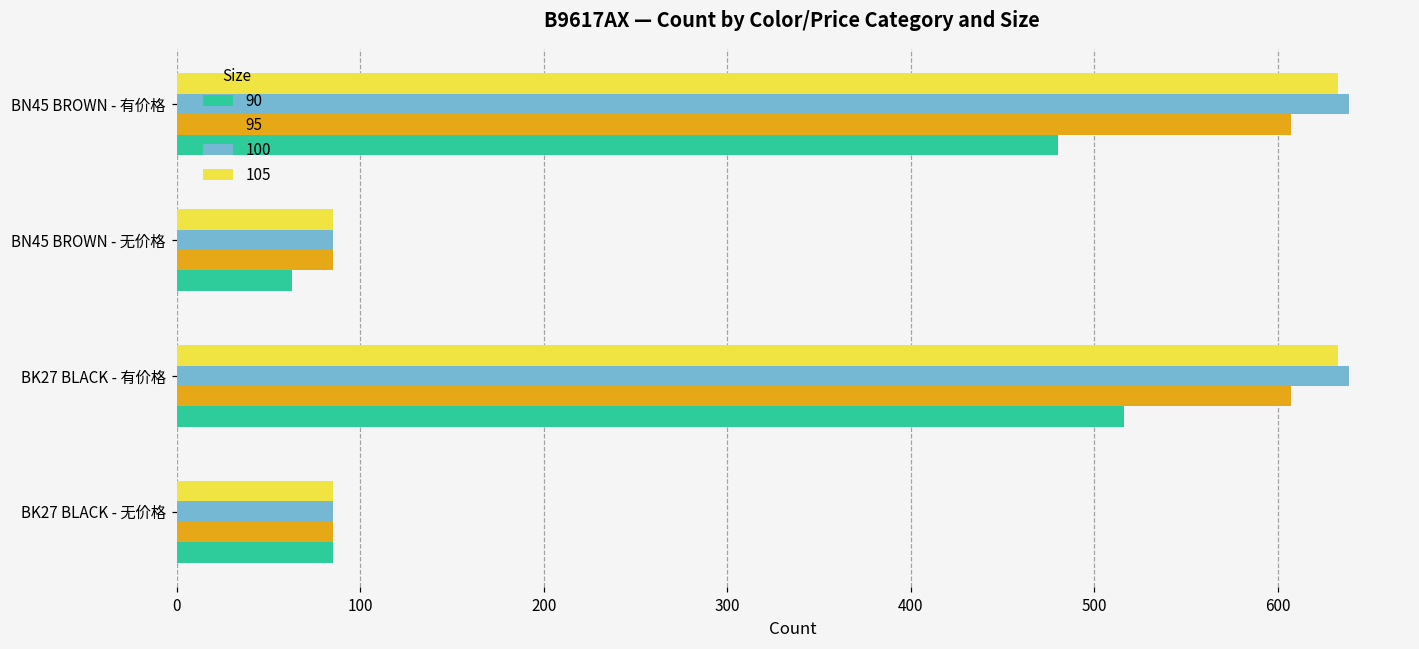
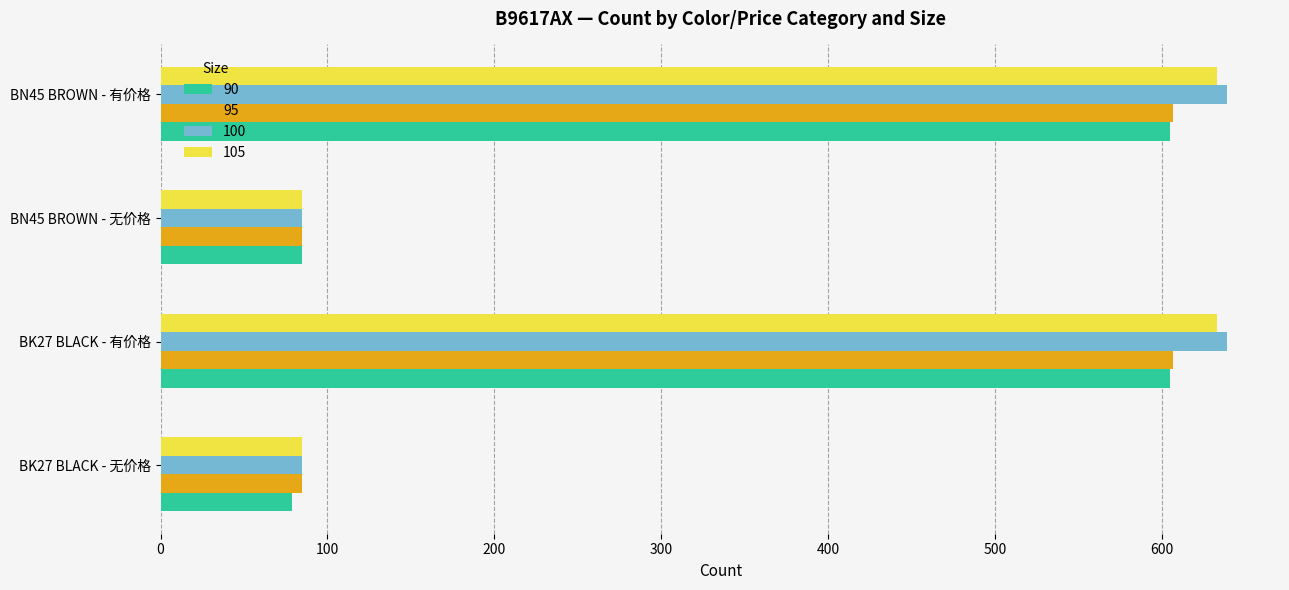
90, BN45 BROWN - 有价格: 480 -> 605
90, BN45 BROWN - 无价格: 63 -> 85
90, BK27 BLACK - 有价格: 516 -> 605
90, BK27 BLACK - 无价格: 85 -> 79
